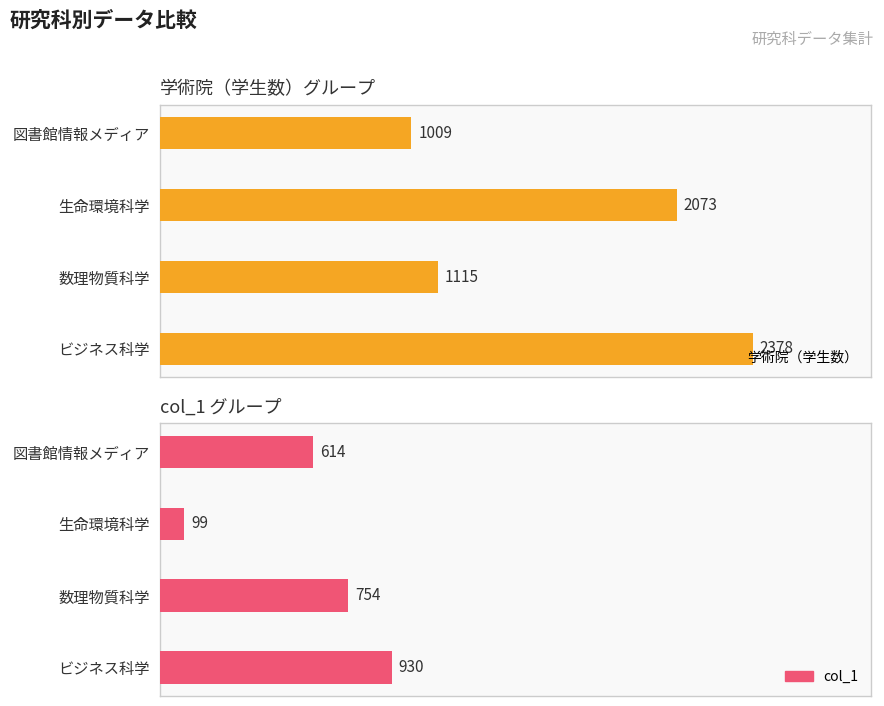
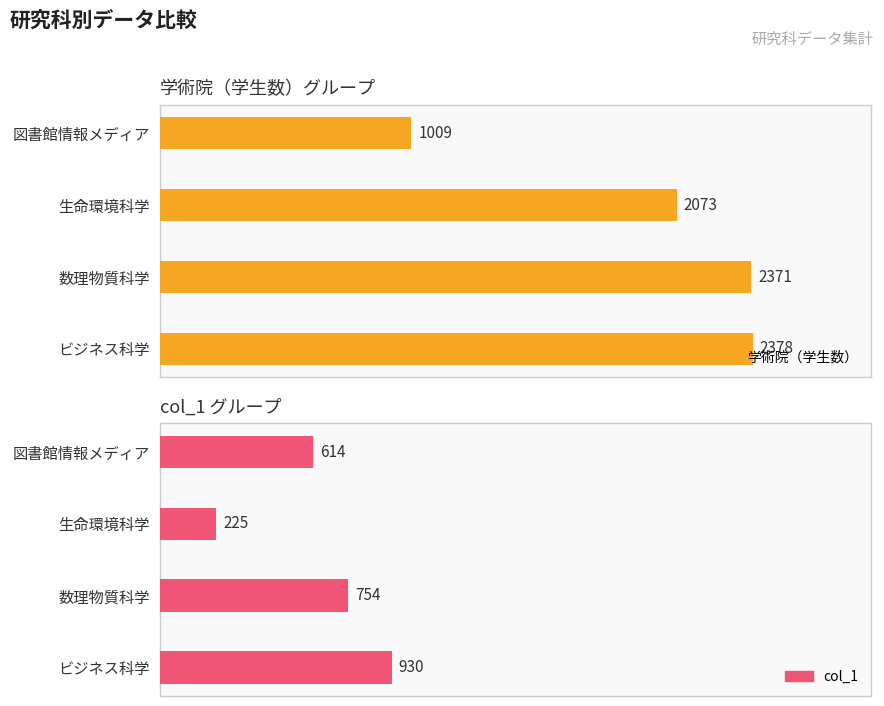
学術院（学生数）グループ, 数理物質科学: 1115 -> 2371
col_1 グループ, 生命環境科学: 99 -> 225
